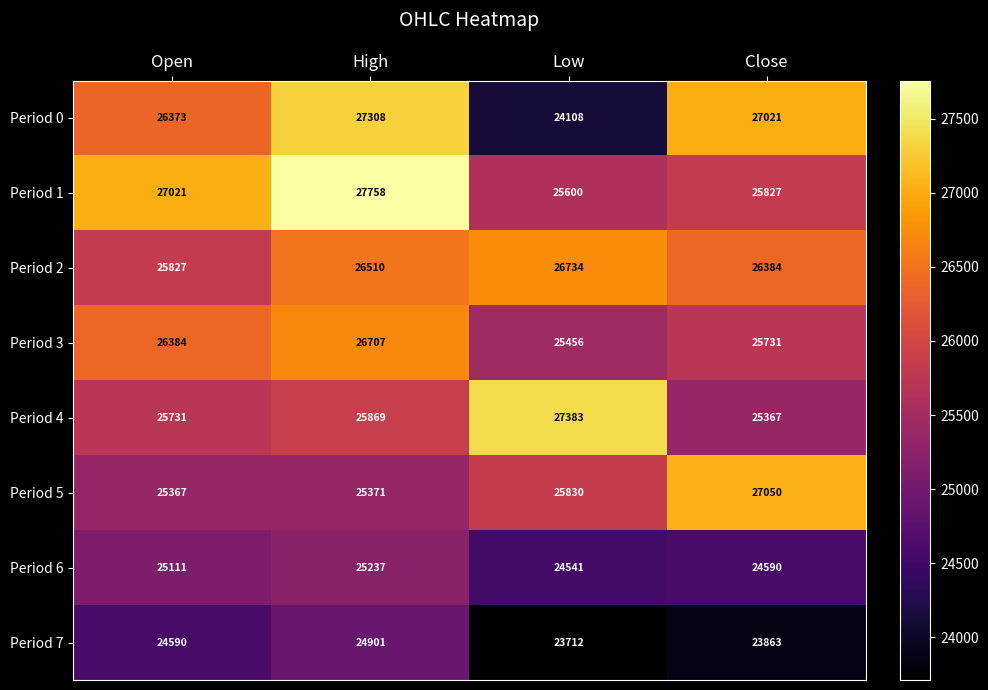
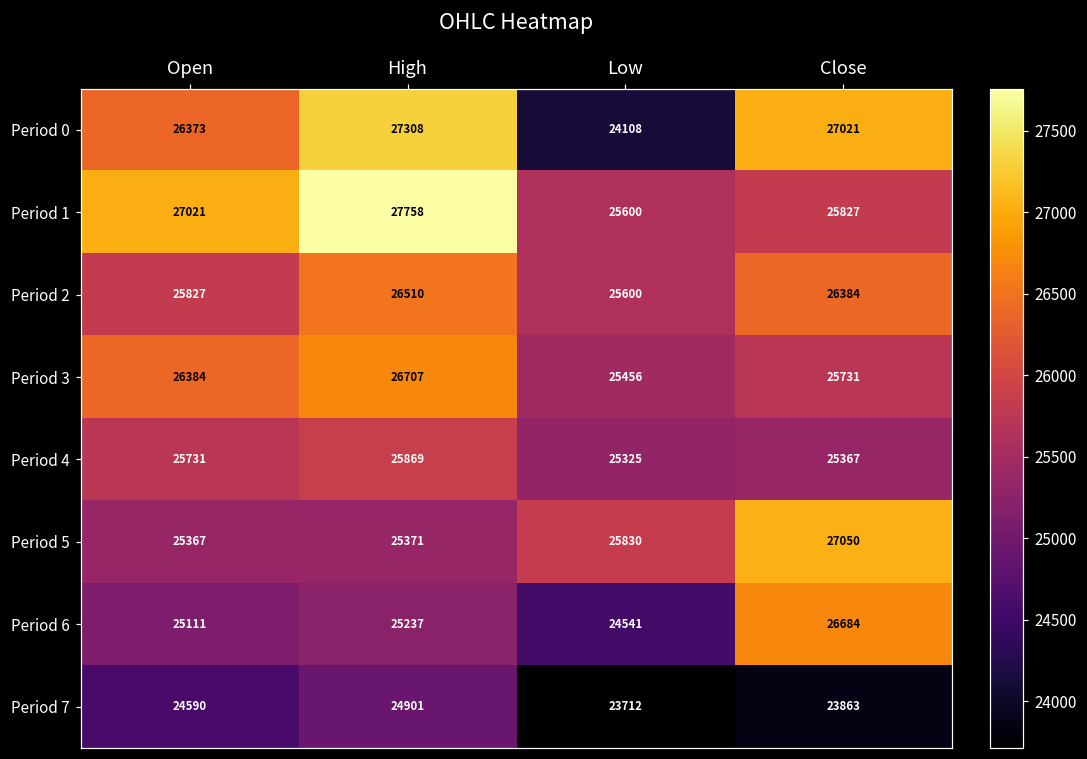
Period 2, Low: 26734 -> 25600
Period 4, Low: 27383 -> 25325
Period 6, Close: 24590 -> 26684
